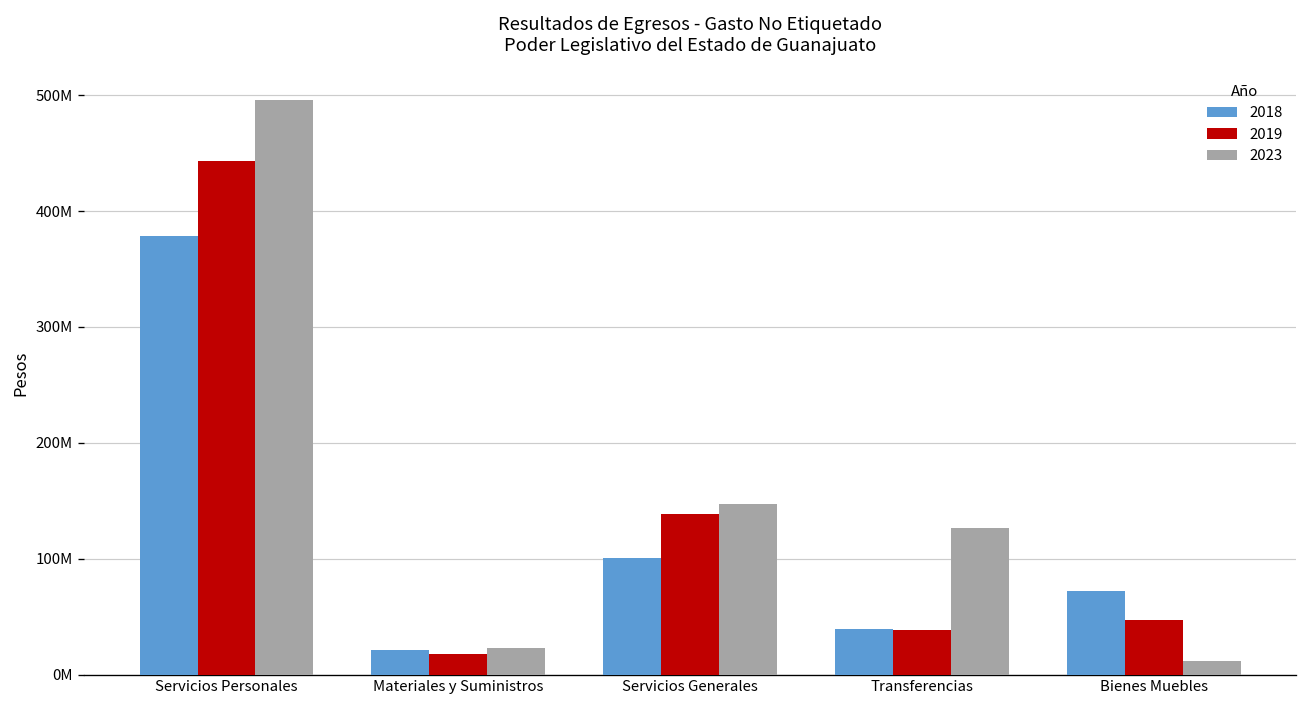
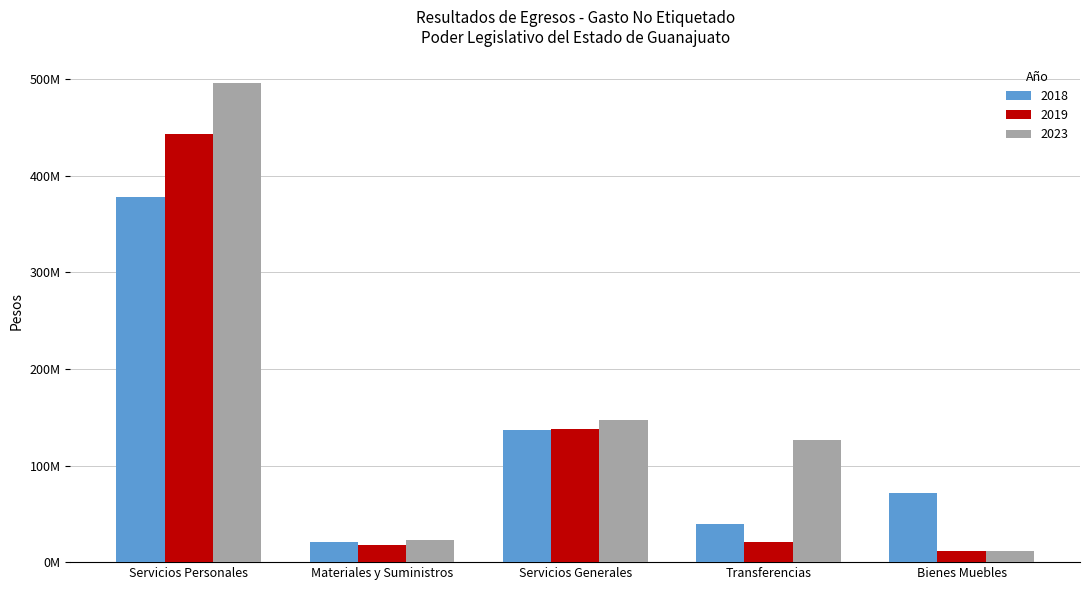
2018, Servicios Generales: 100000000 -> 140000000
2019, Transferencias: 40000000 -> 20000000
2019, Bienes Muebles: 50000000 -> 10000000
